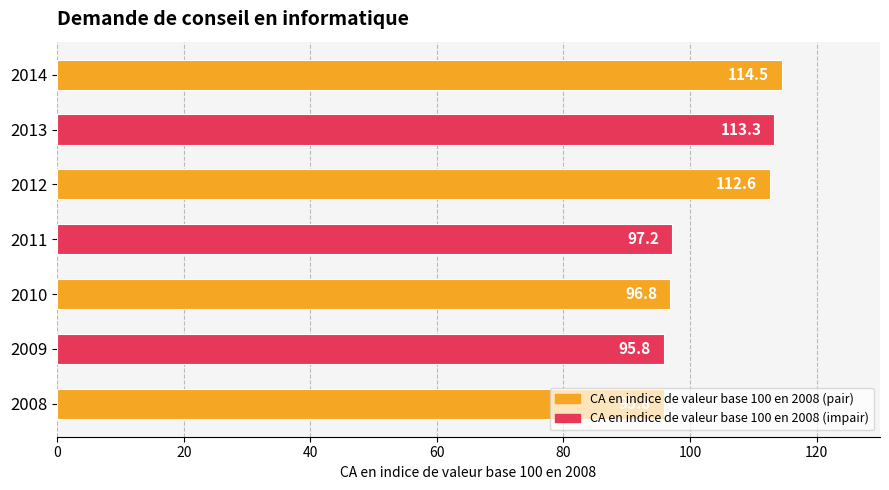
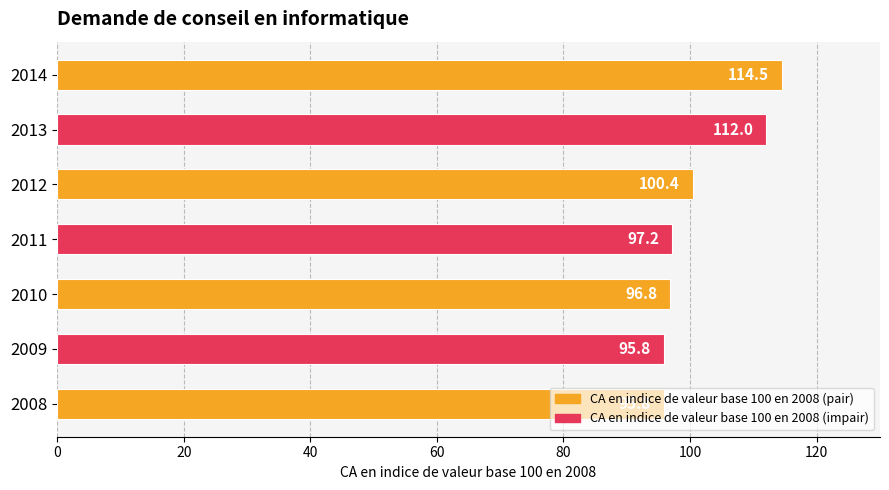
2013: 113.3 -> 112.0
2012: 112.6 -> 100.4
